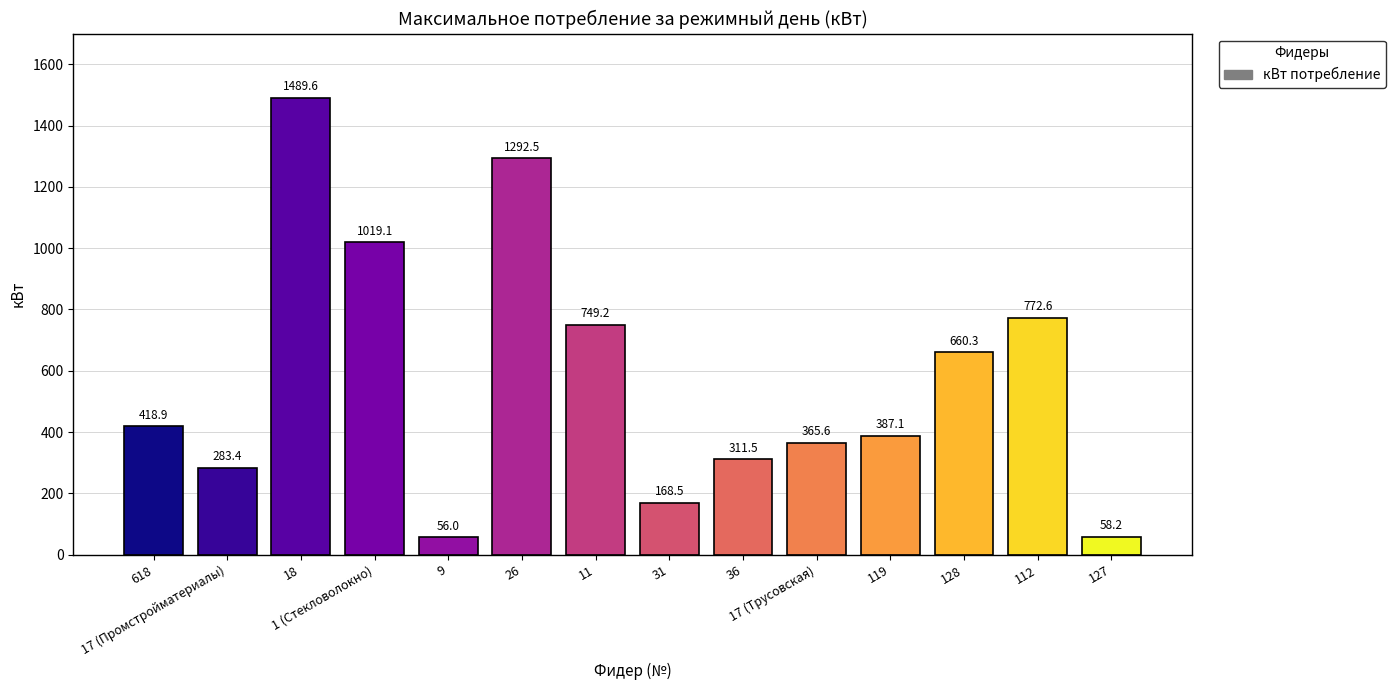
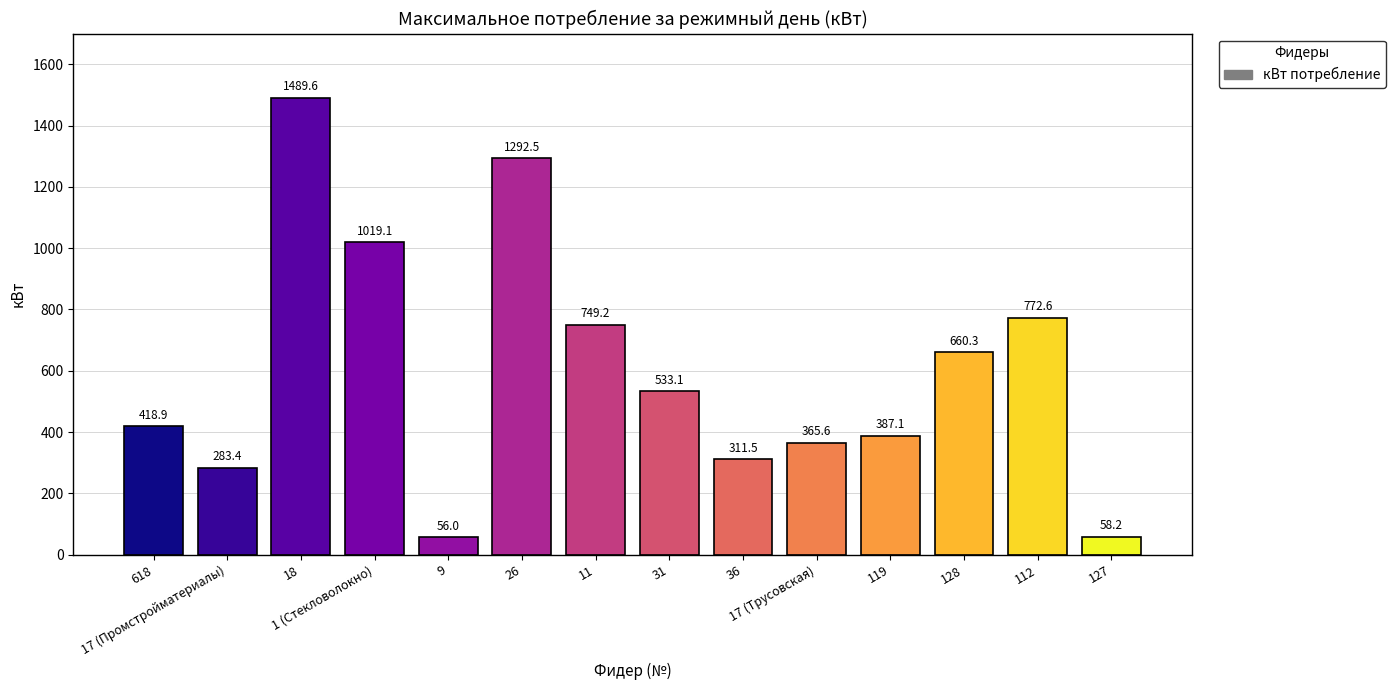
31: 168.5 -> 533.1
